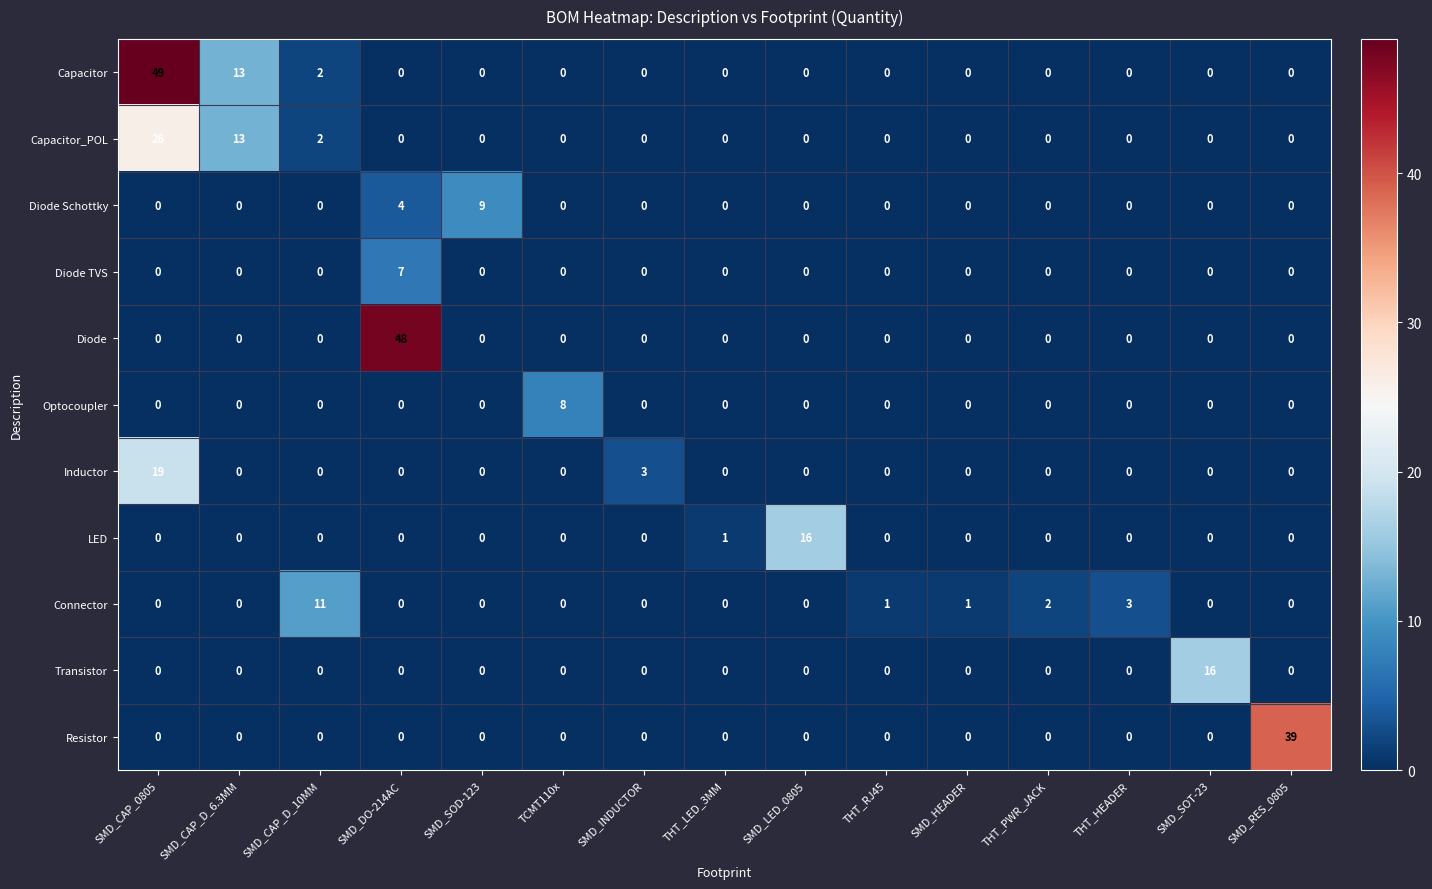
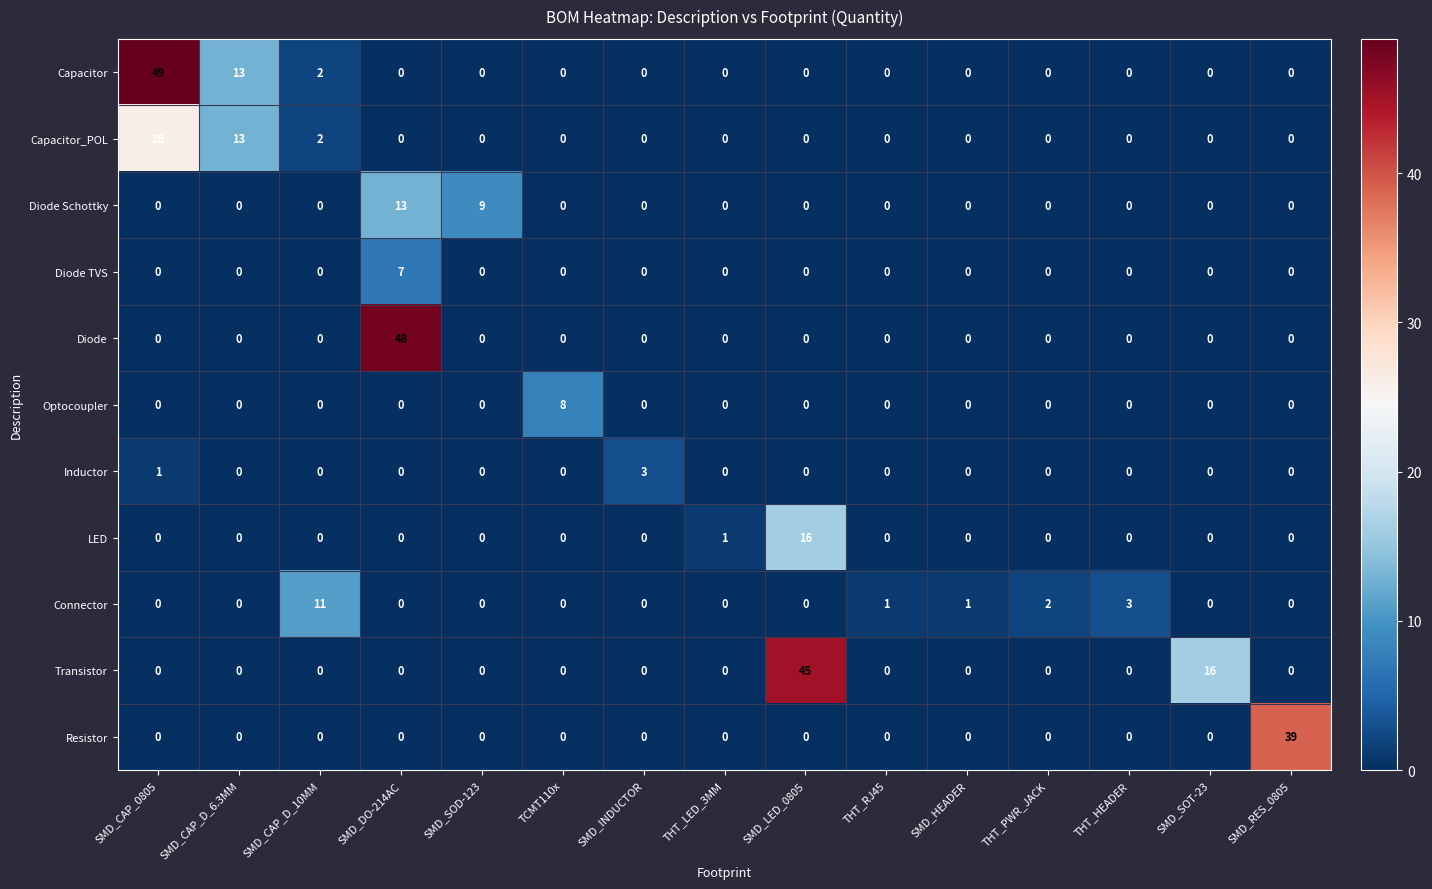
Diode Schottky, SMD_DO-214AC: 4 -> 13
Inductor, SMD_CAP_0805: 19 -> 1
Transistor, SMD_LED_0805: 0 -> 45
